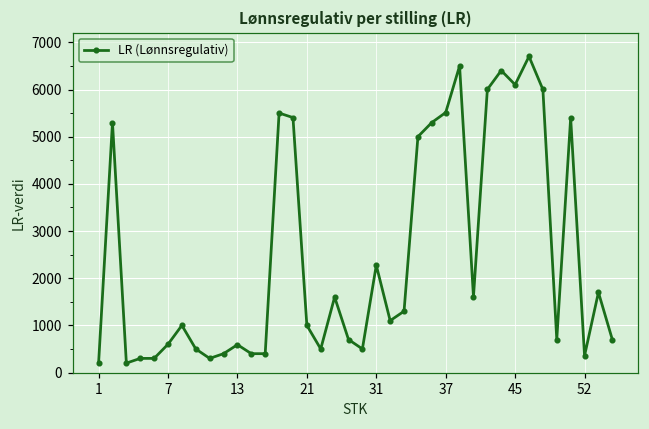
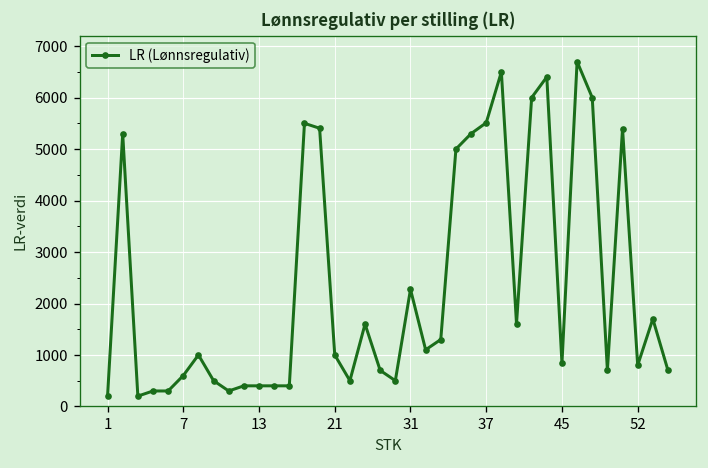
13: 600 -> 400
45: 6100 -> 800
52: 400 -> 800
